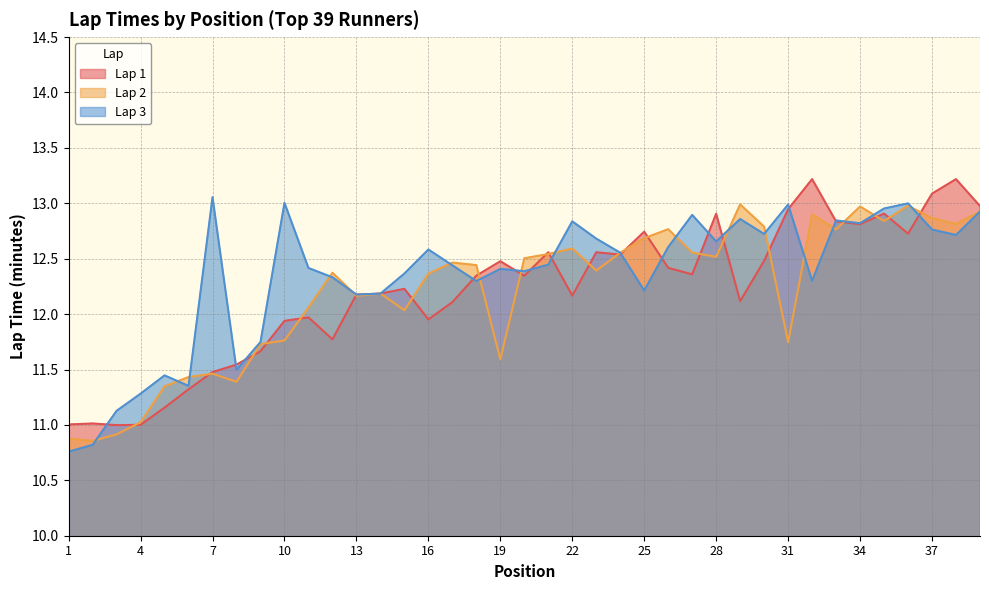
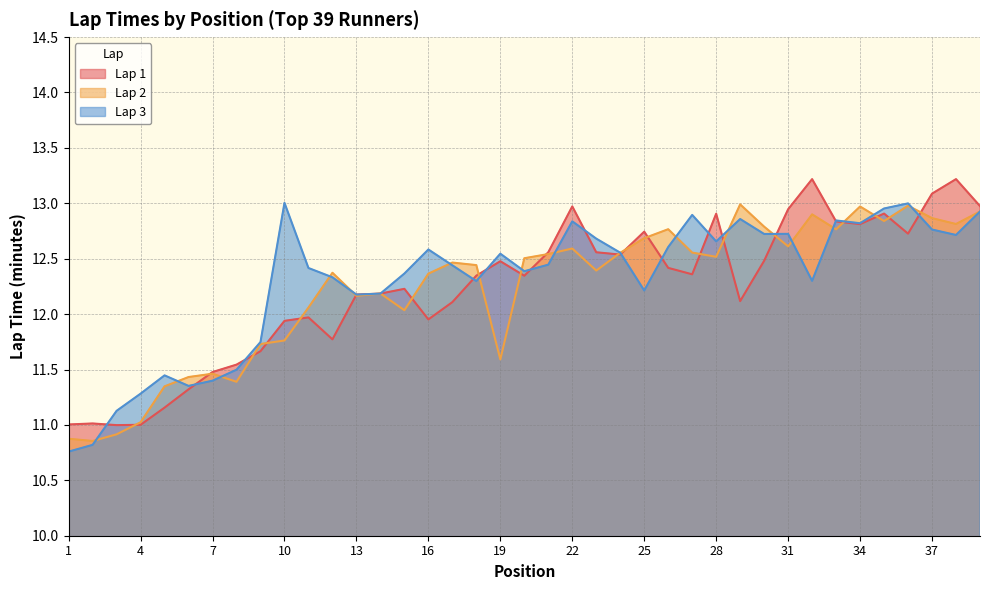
Lap 3, 7: 13.06 -> 11.40
Lap 3, 19: 12.41 -> 12.55
Lap 1, 22: 12.17 -> 12.97
Lap 2, 31: 11.75 -> 12.61
Lap 3, 31: 12.99 -> 12.72
